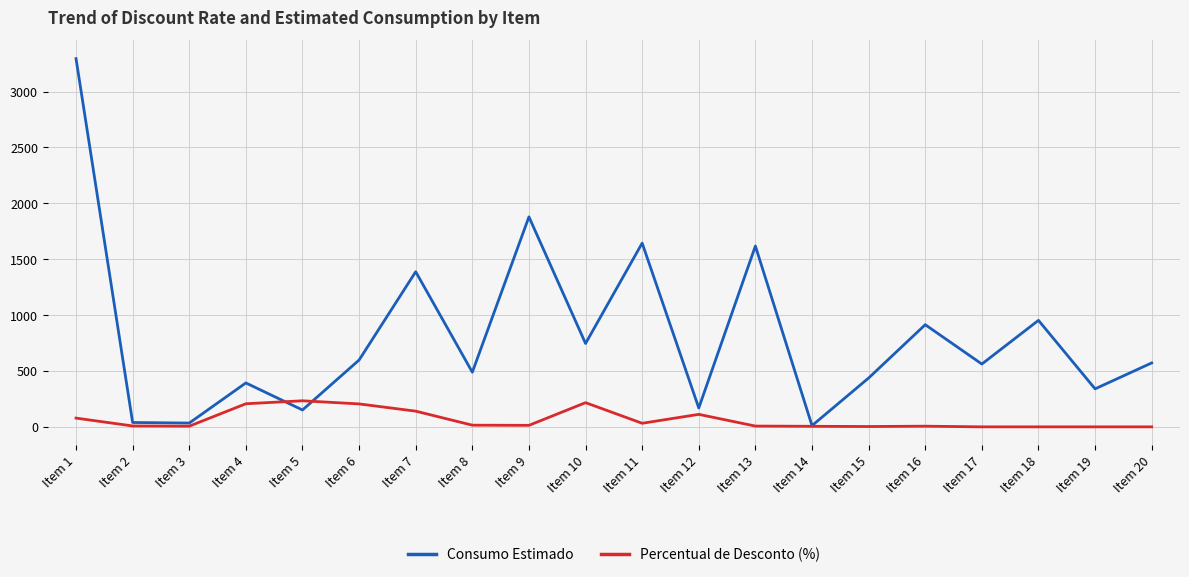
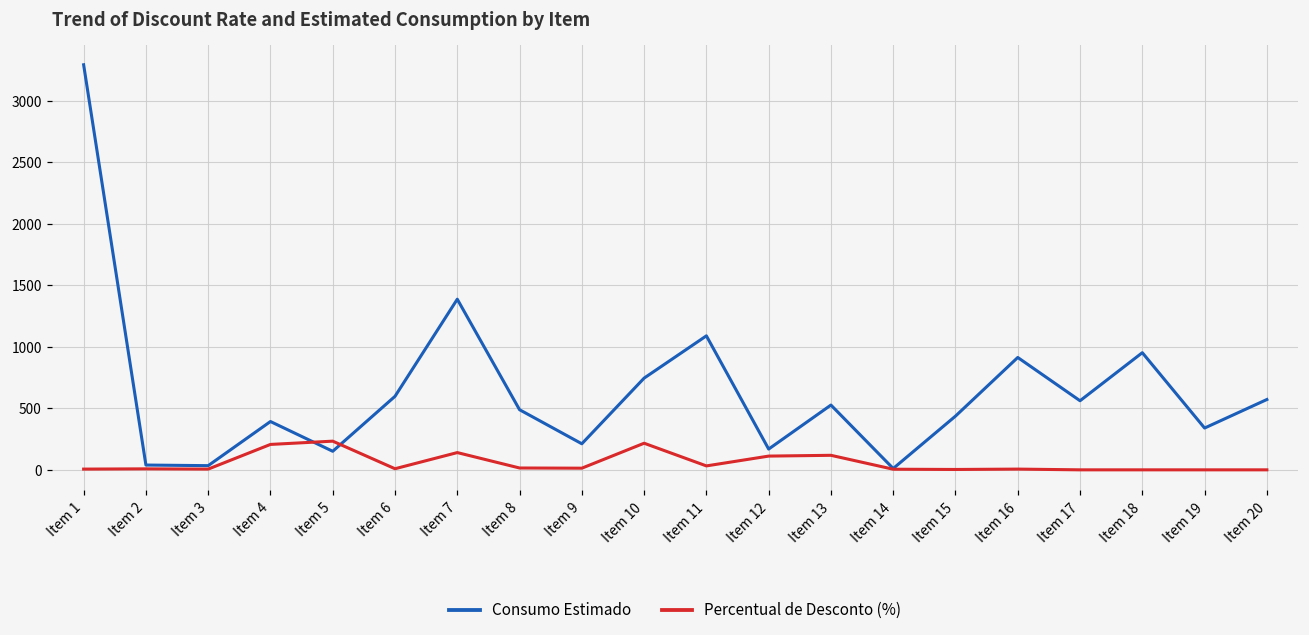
Percentual de Desconto (%), Item 1: 80 -> 10
Percentual de Desconto (%), Item 6: 210 -> 10
Consumo Estimado, Item 9: 1880 -> 210
Consumo Estimado, Item 11: 1640 -> 1090
Consumo Estimado, Item 13: 1620 -> 530
Percentual de Desconto (%), Item 13: 10 -> 120
